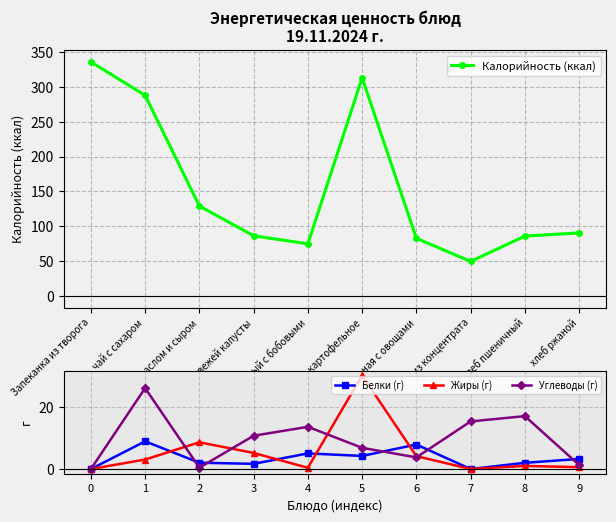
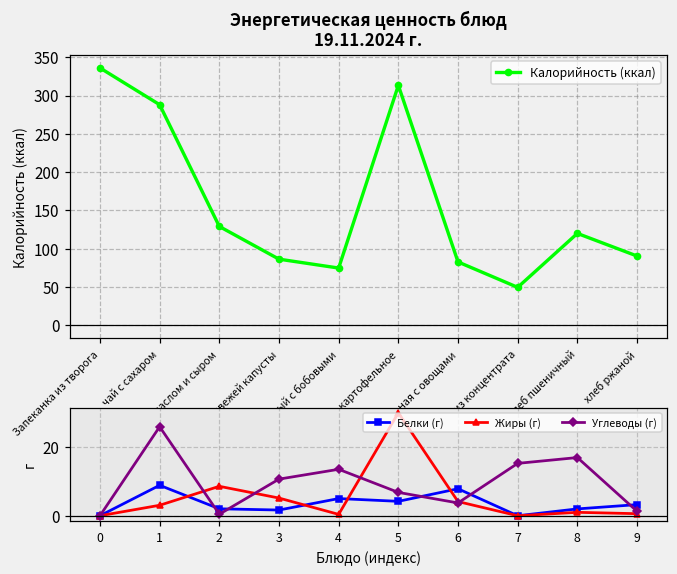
Энергетическая ценность блюд 19.11.2024 г., хлеб пшеничный: 90 -> 120
